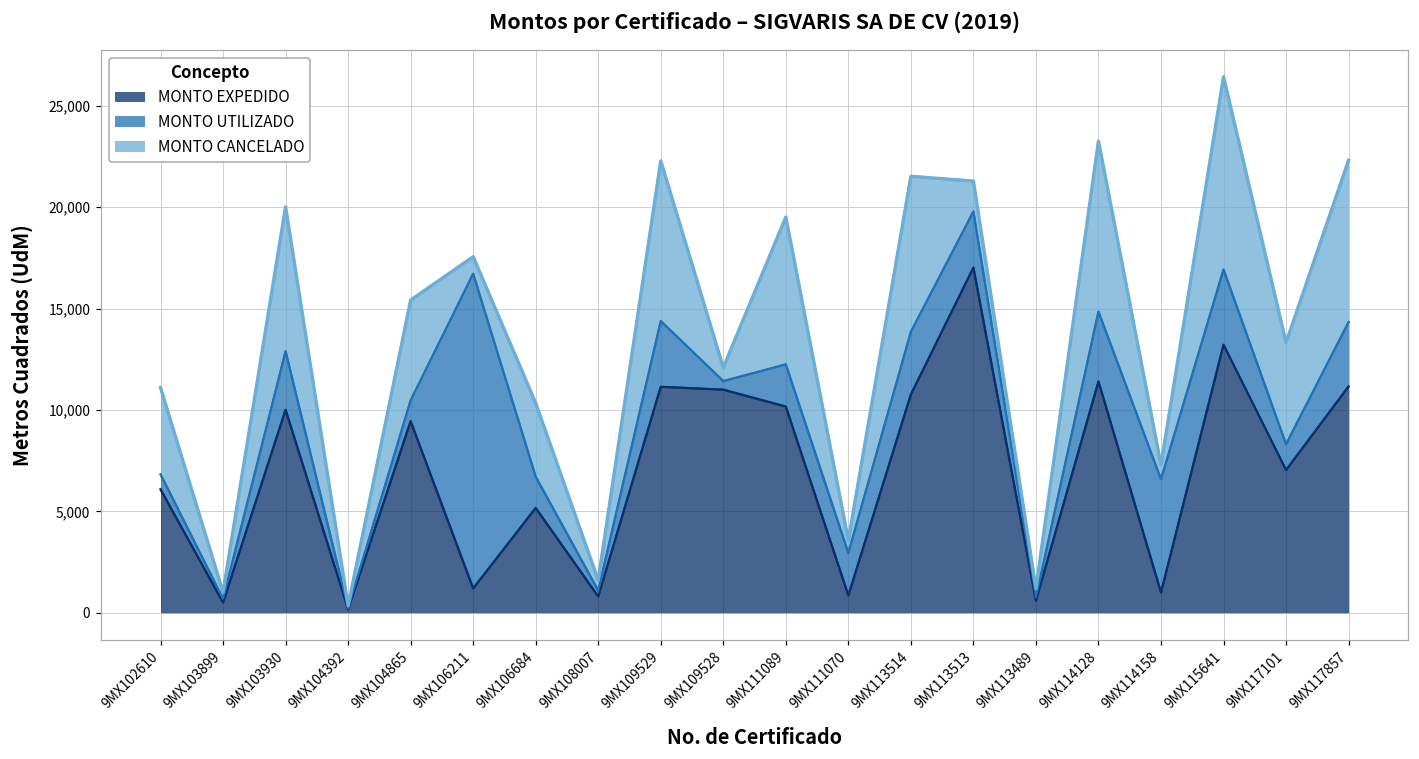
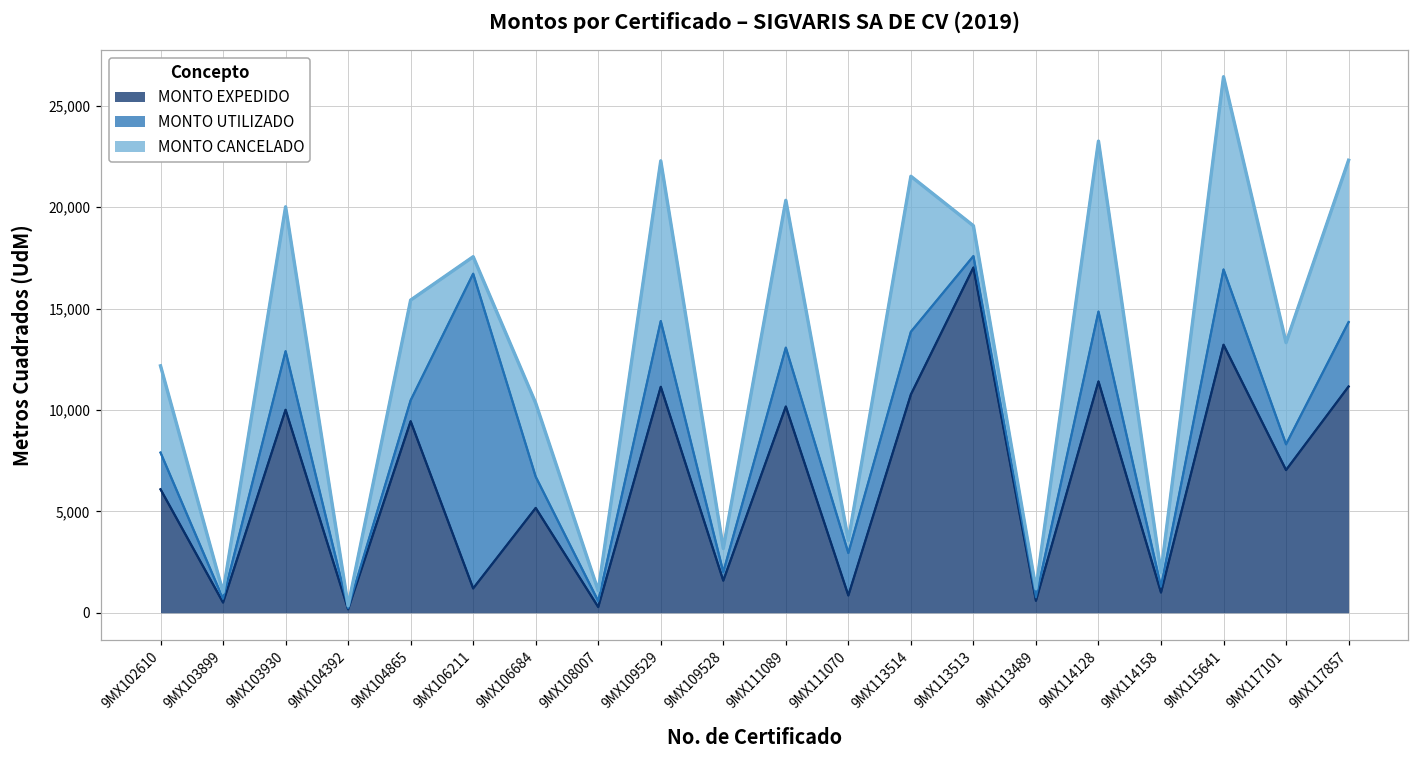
MONTO UTILIZADO, 9MX102610: 700 -> 1,800
MONTO EXPEDIDO, 9MX108007: 800 -> 300
MONTO EXPEDIDO, 9MX109528: 11,000 -> 1,600
MONTO CANCELADO, 9MX109528: 700 -> 1,200
MONTO UTILIZADO, 9MX111089: 2,100 -> 2,900
MONTO UTILIZADO, 9MX113513: 2,800 -> 600
MONTO UTILIZADO, 9MX114158: 5,600 -> 300
